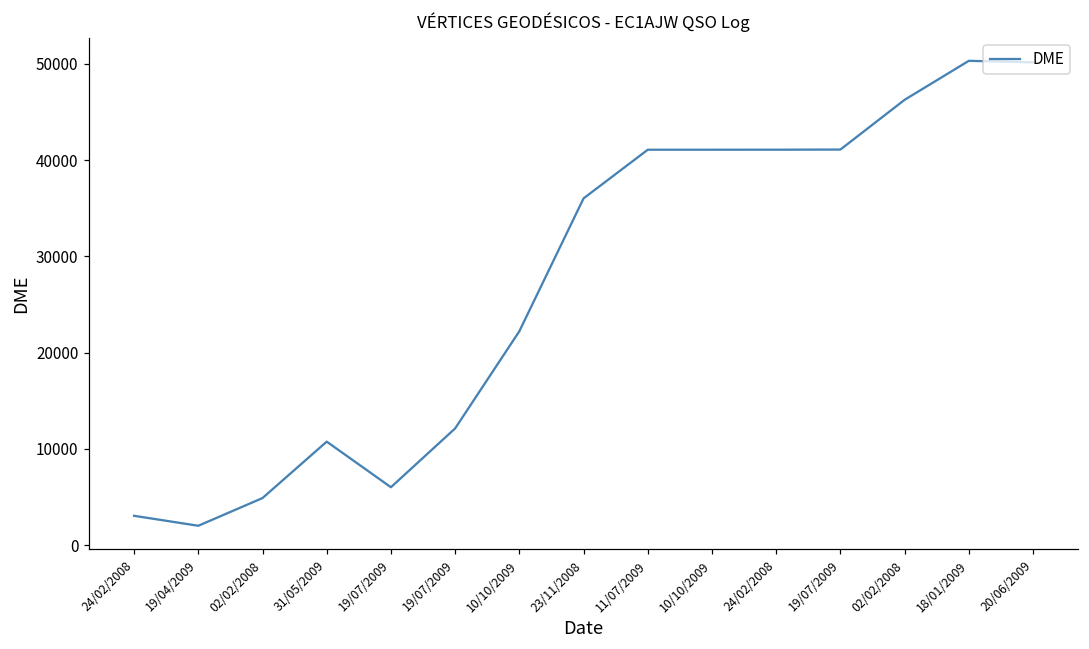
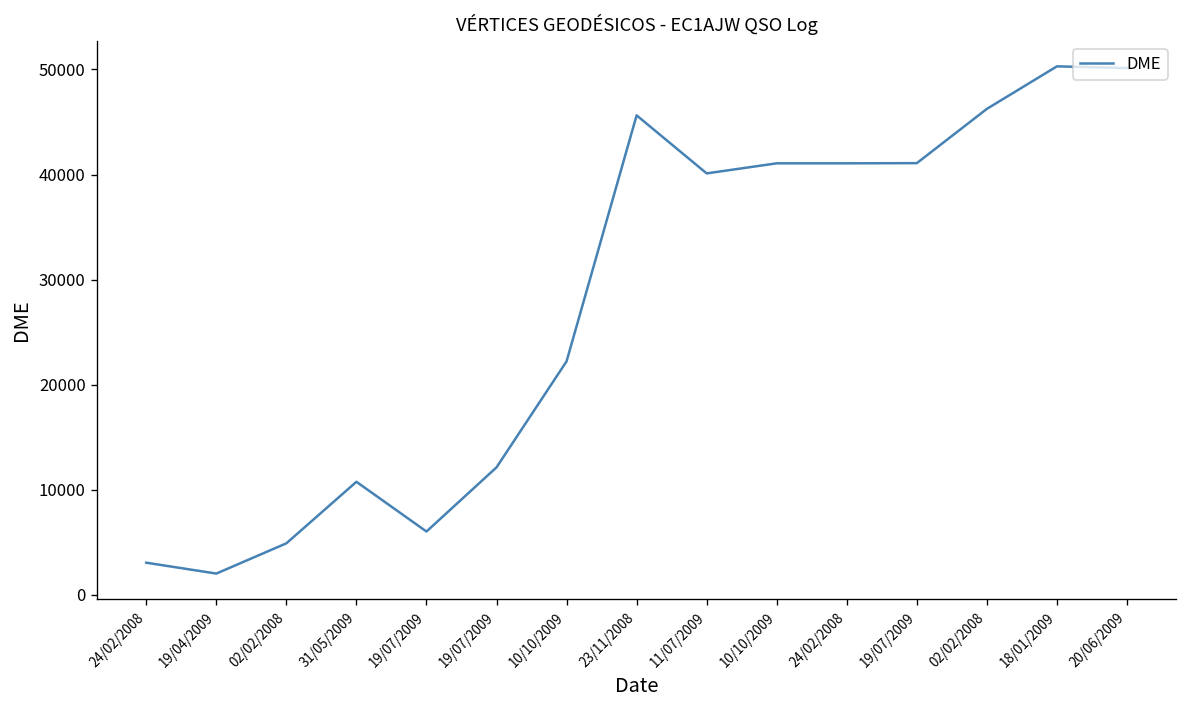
23/11/2008: 36000 -> 46000
11/07/2009: 41000 -> 40000
